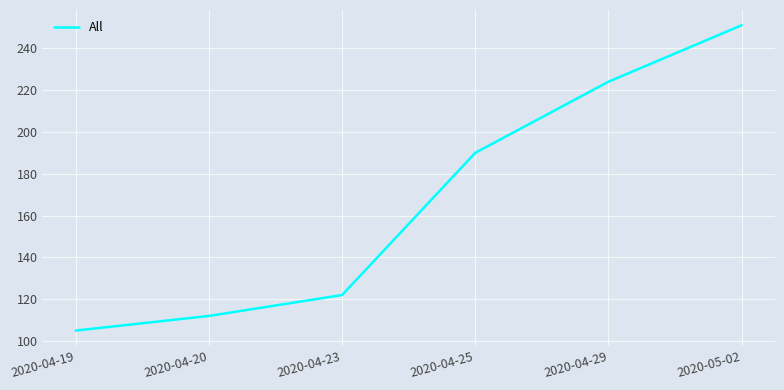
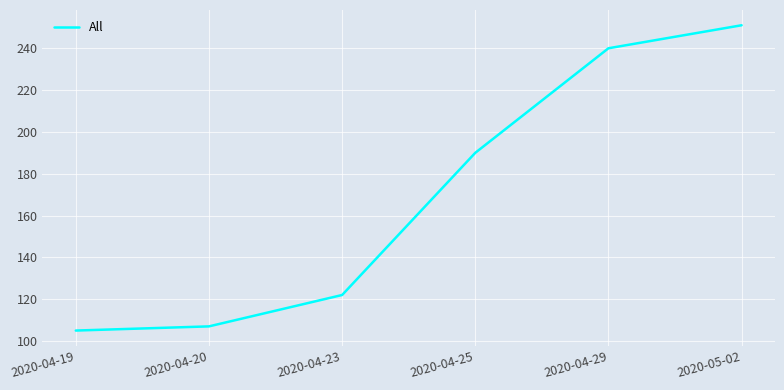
2020-04-20: 112 -> 107
2020-04-29: 224 -> 240
